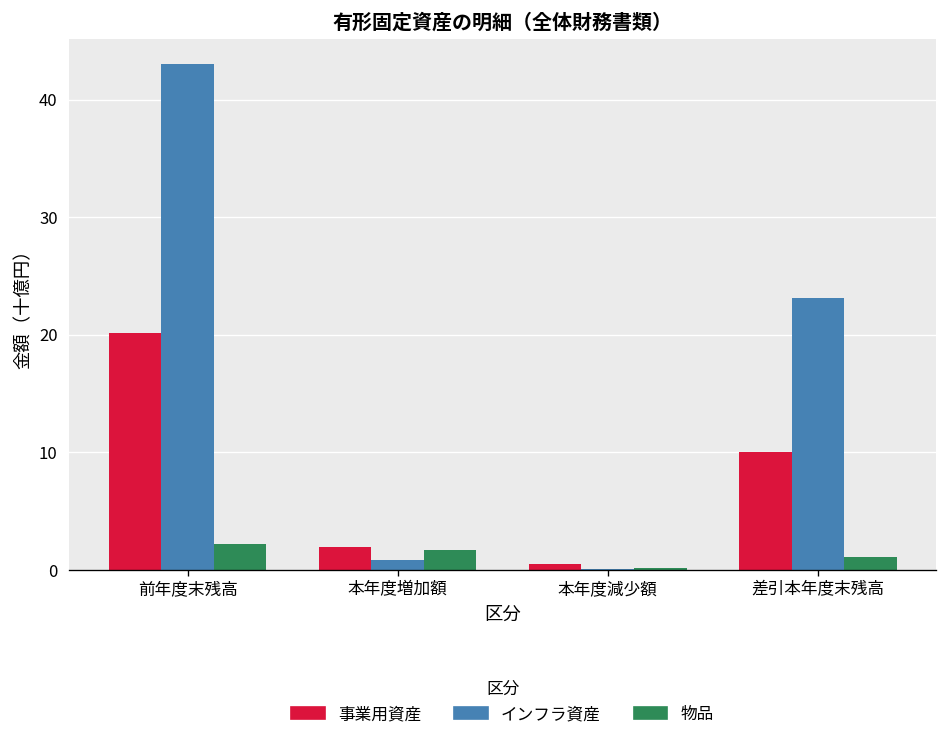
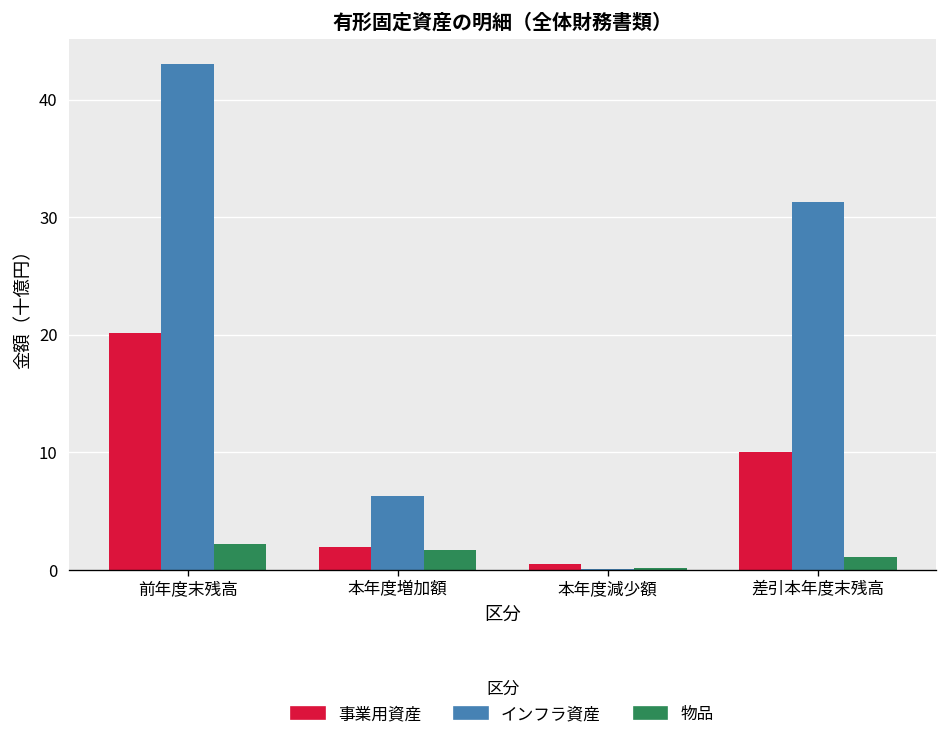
インフラ資産, 本年度増加額: 1 -> 6
インフラ資産, 差引本年度末残高: 23 -> 31
